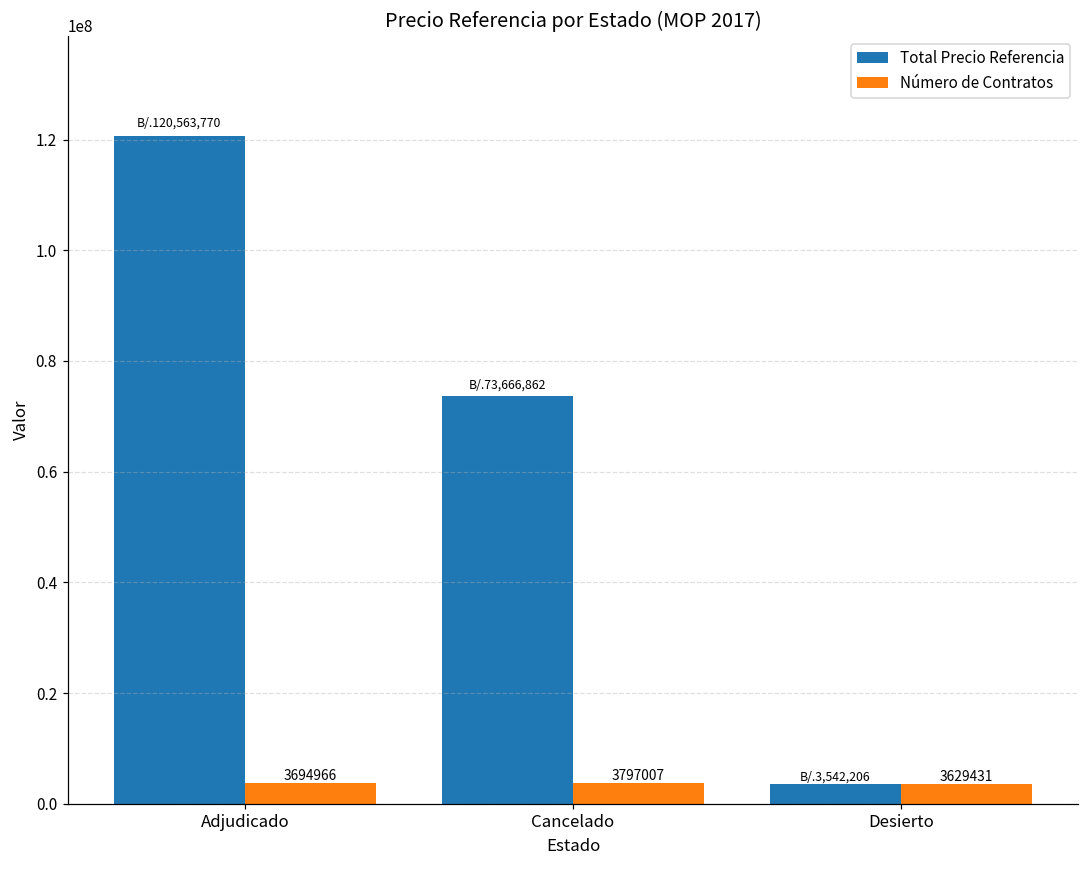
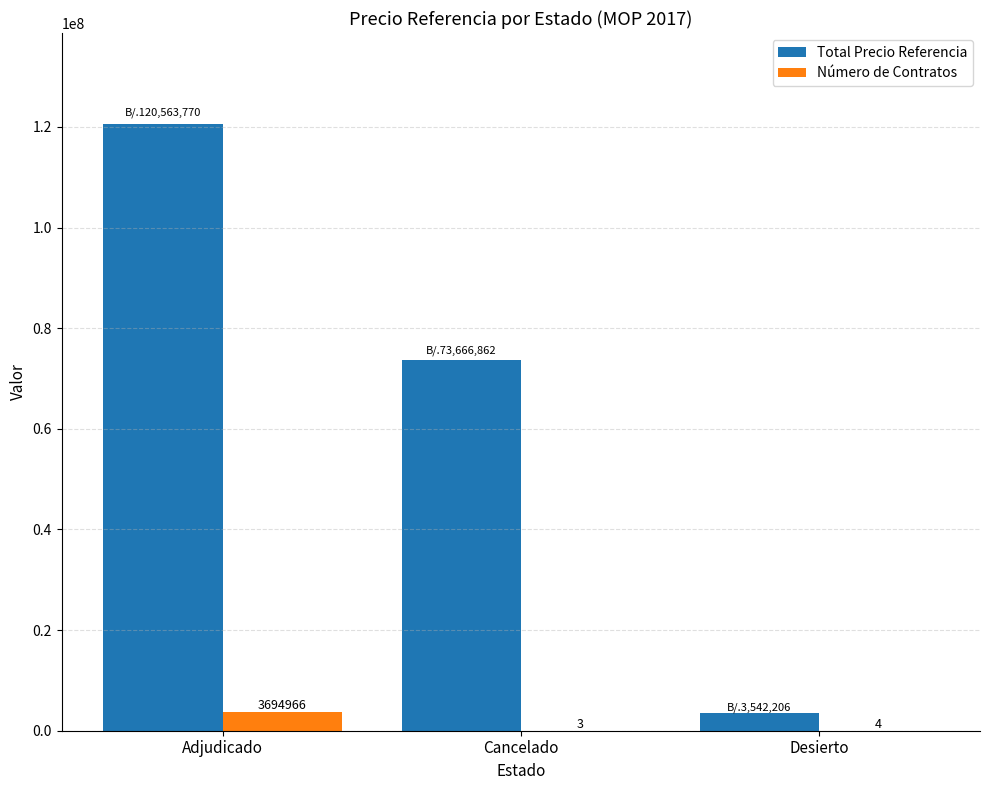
Número de Contratos, Cancelado: 3797007 -> 3
Número de Contratos, Desierto: 3629431 -> 4
